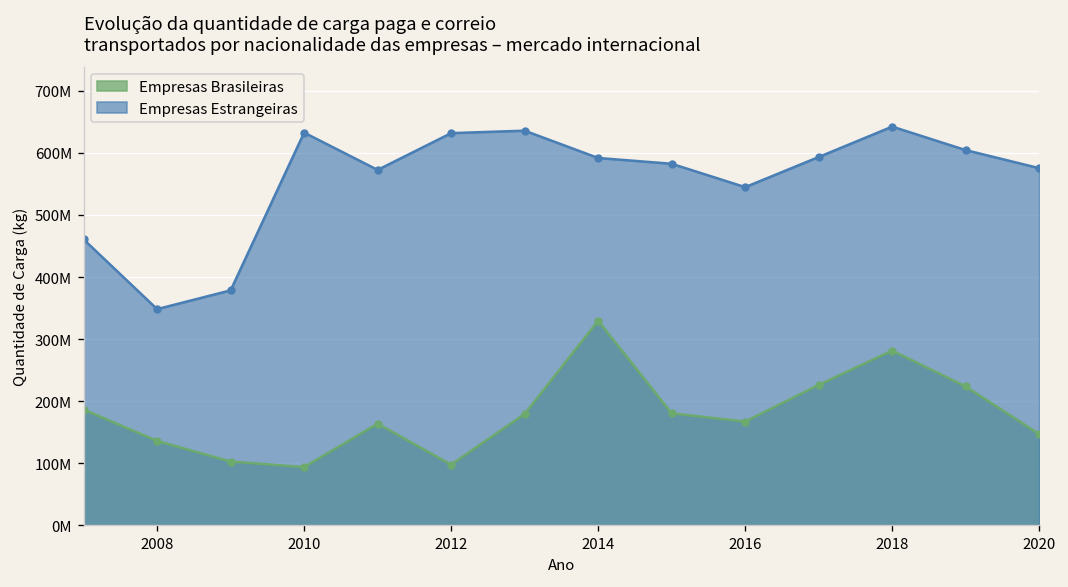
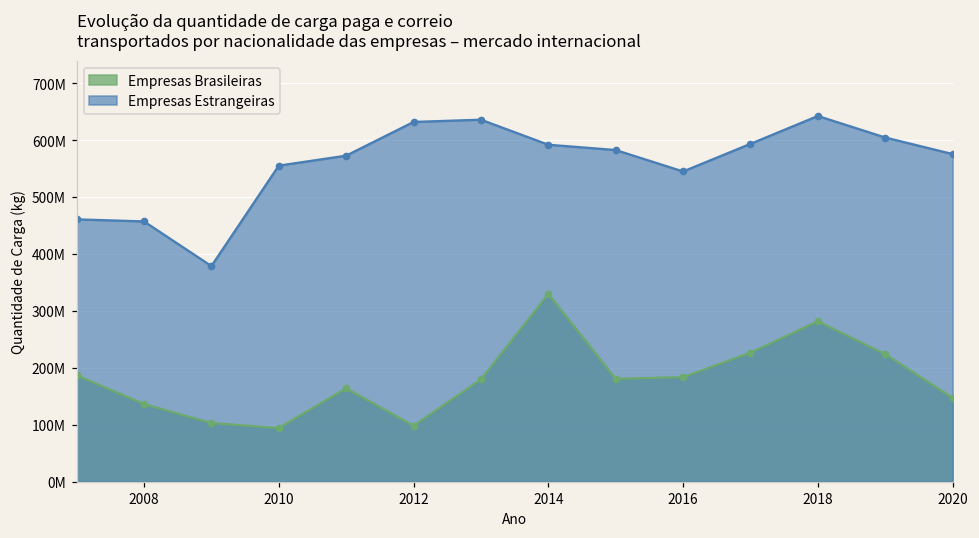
Empresas Estrangeiras, 2008: 350000000 -> 460000000
Empresas Estrangeiras, 2010: 630000000 -> 550000000
Empresas Brasileiras, 2016: 170000000 -> 180000000
